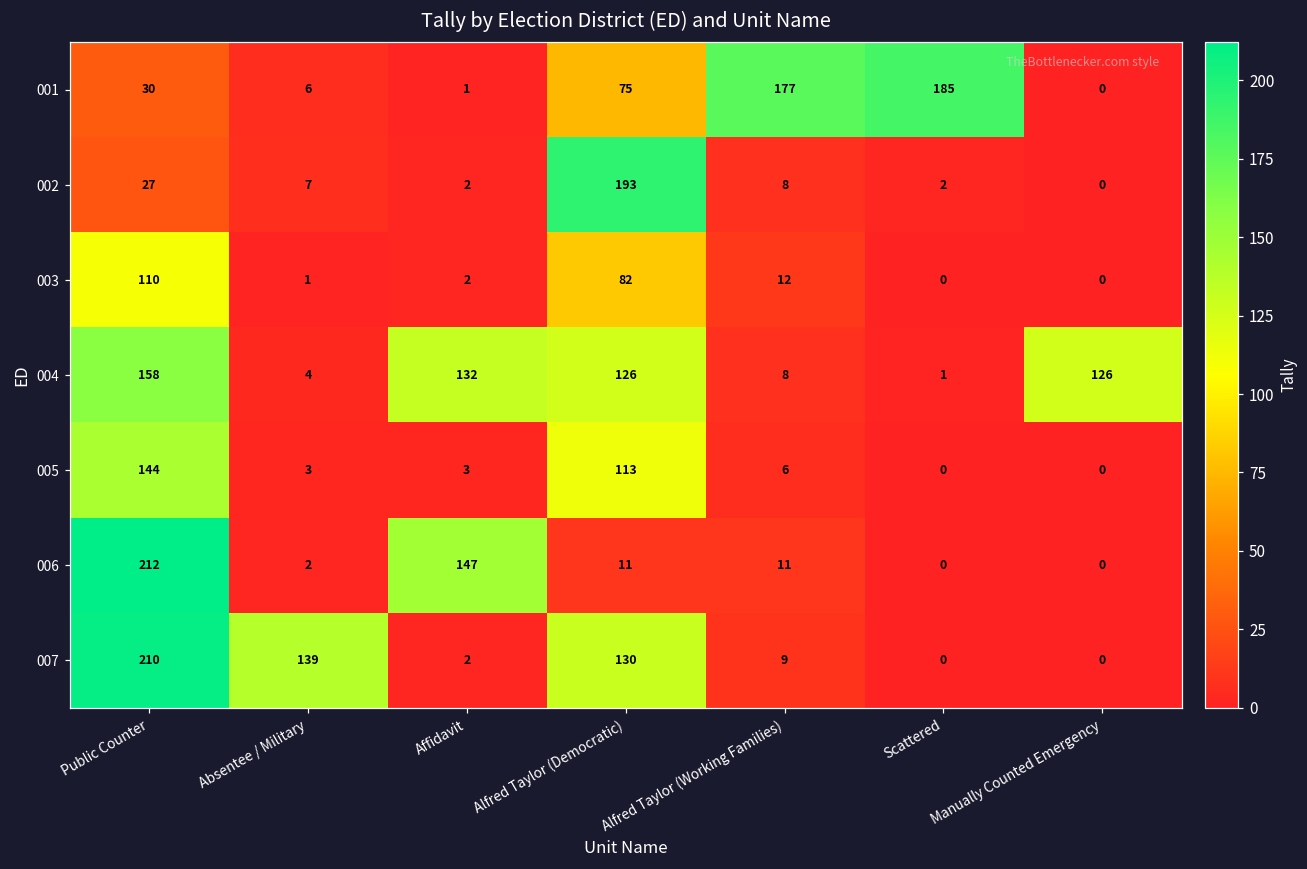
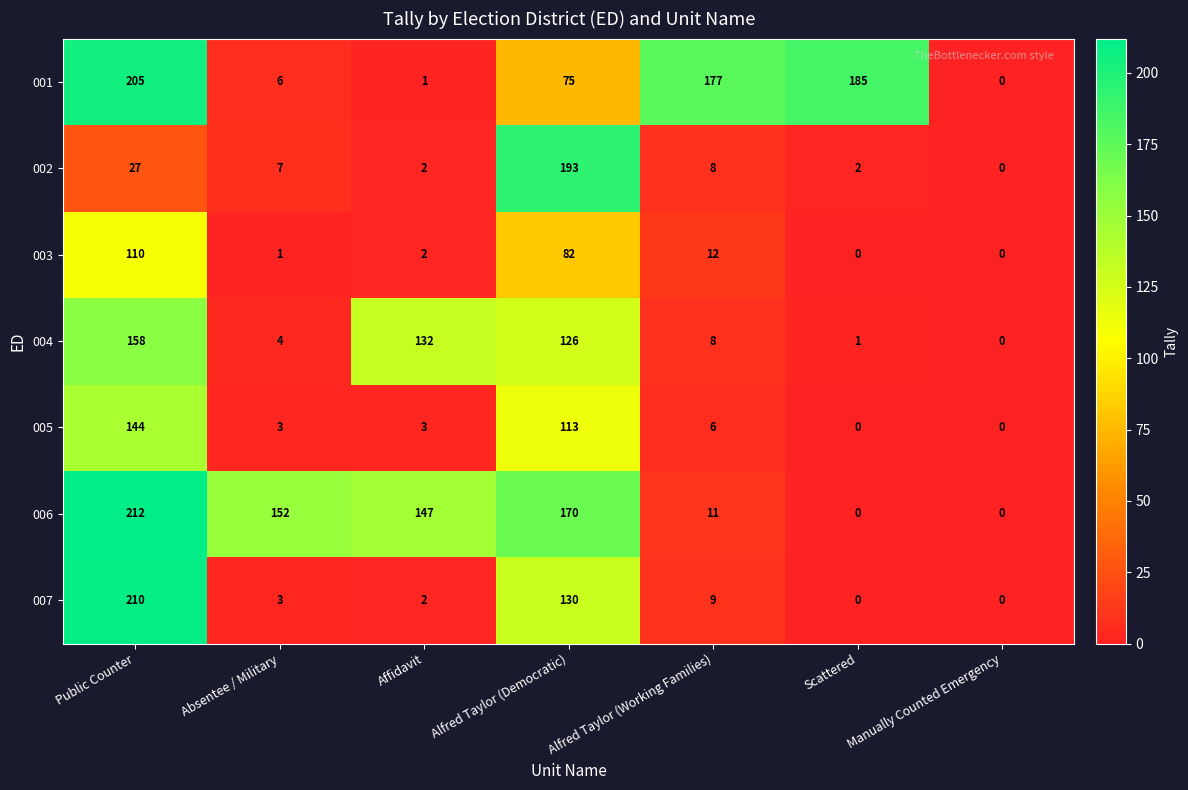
001, Public Counter: 30 -> 205
004, Manually Counted Emergency: 126 -> 0
006, Absentee / Military: 2 -> 152
006, Alfred Taylor (Democratic): 11 -> 170
007, Absentee / Military: 139 -> 3
